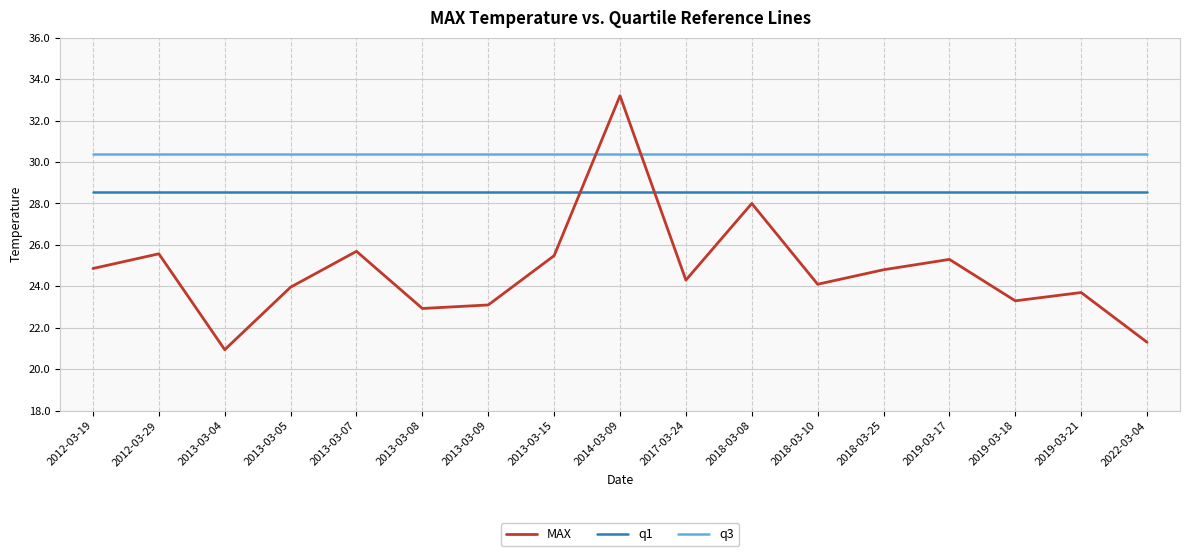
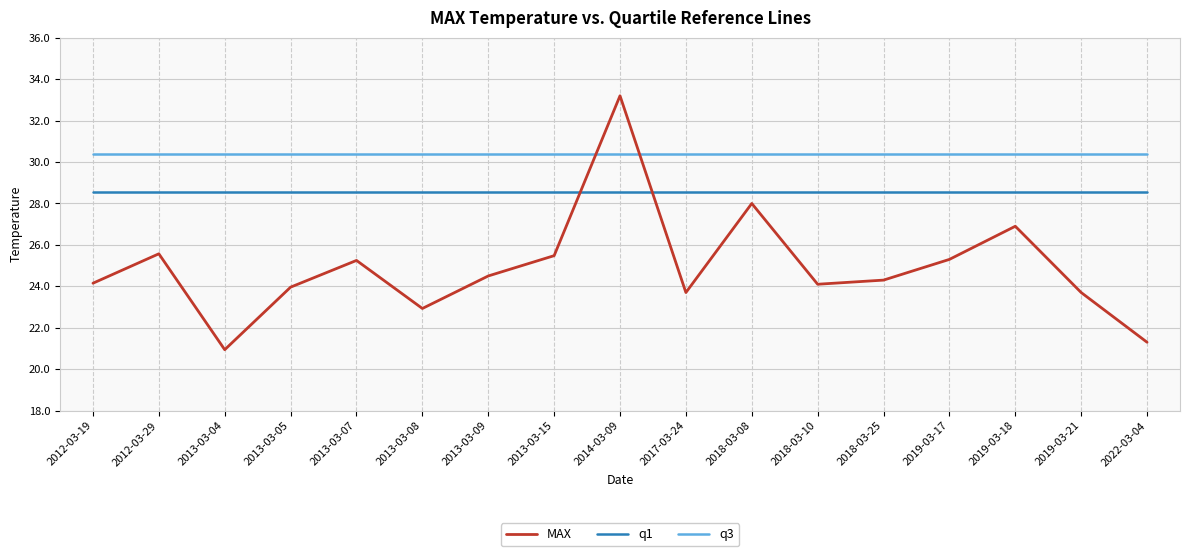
MAX, 2012-03-19: 24.9 -> 24.2
MAX, 2013-03-07: 25.7 -> 25.3
MAX, 2013-03-09: 23.1 -> 24.5
MAX, 2017-03-24: 24.3 -> 23.7
MAX, 2018-03-25: 24.8 -> 24.3
MAX, 2019-03-18: 23.3 -> 26.9
